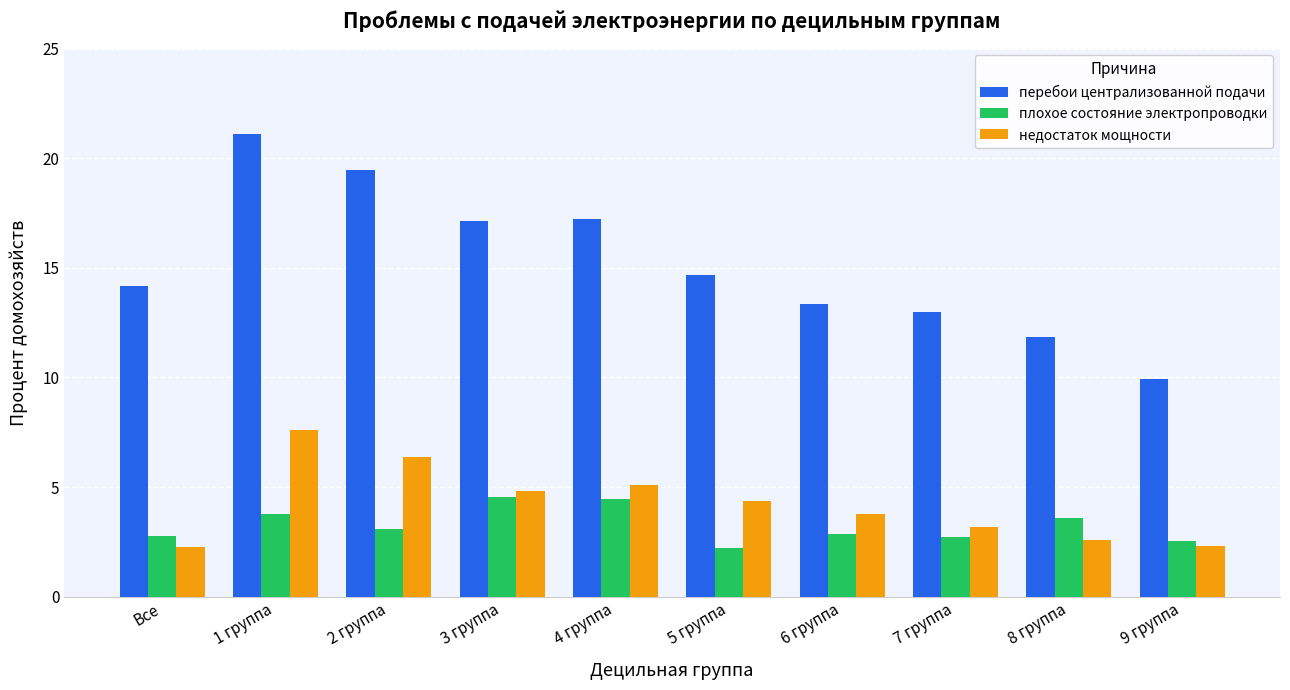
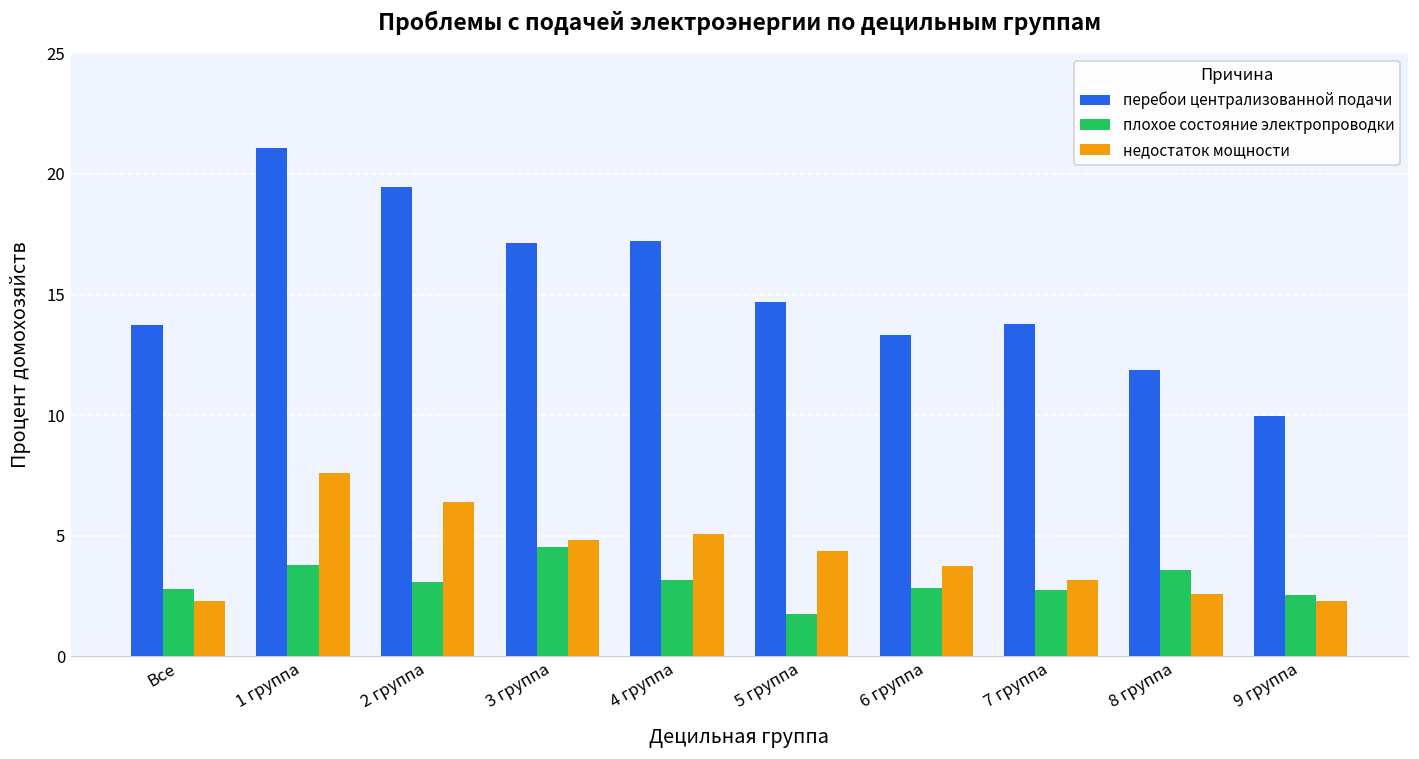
перебои централизованной подачи, Все: 14.2 -> 13.7
плохое состояние электропроводки, 4 группа: 4.4 -> 3.1
плохое состояние электропроводки, 5 группа: 2.2 -> 1.8
перебои централизованной подачи, 7 группа: 13.0 -> 13.8
